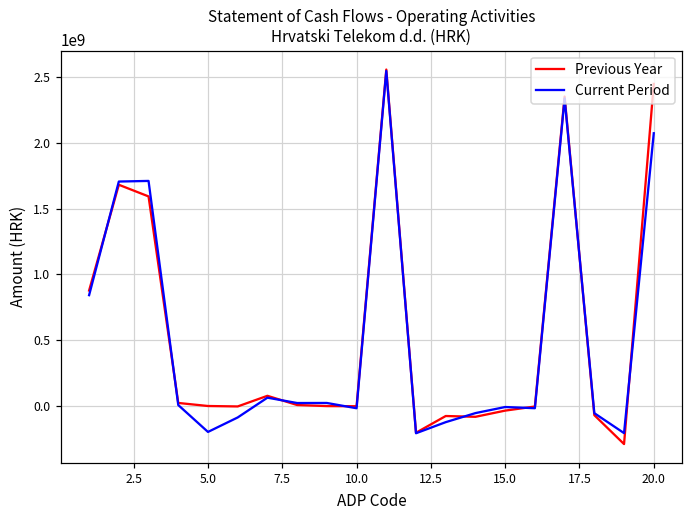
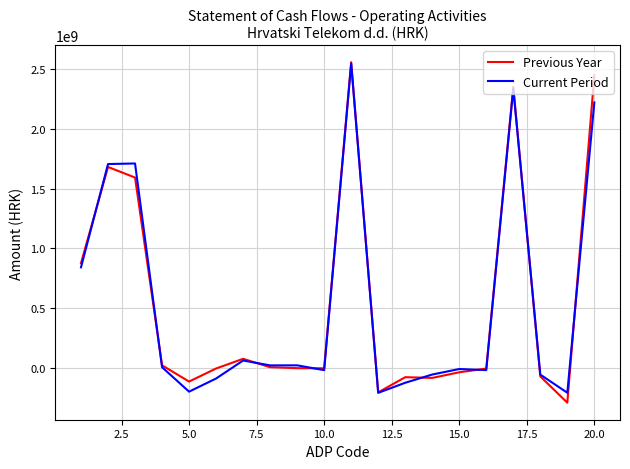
Previous Year, 5.0: 0 -> -110000000
Current Period, 20.0: 2070000000 -> 2220000000
